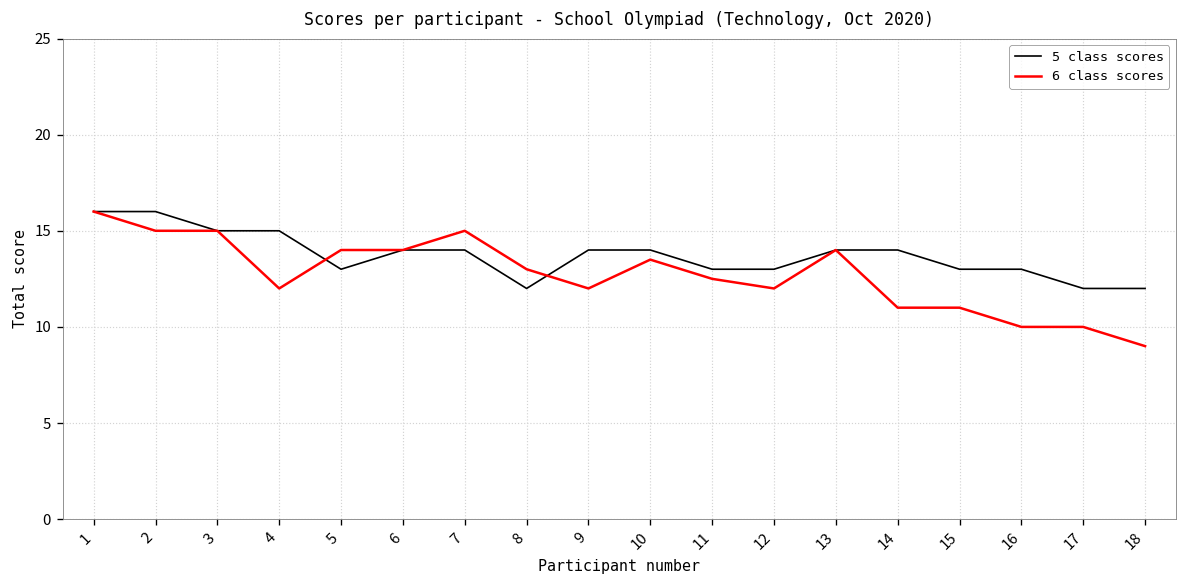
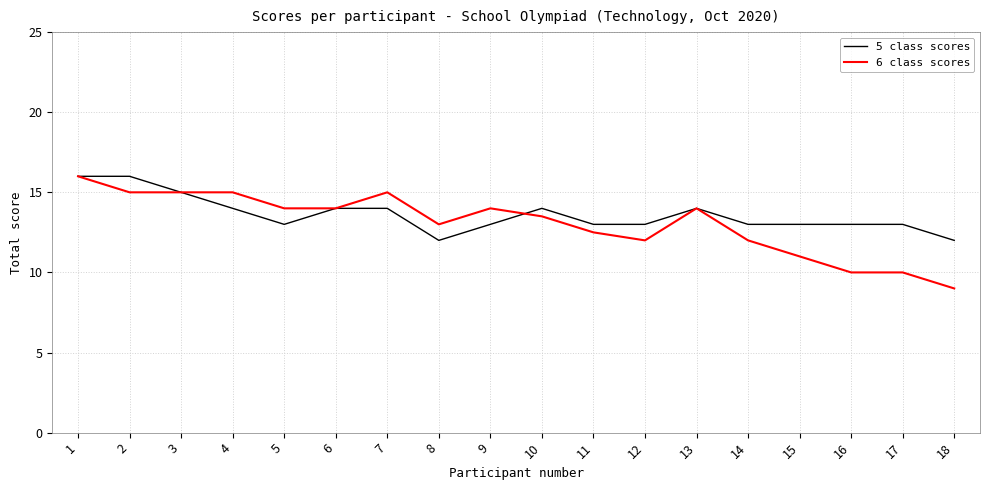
5 class scores, 4: 15 -> 14
6 class scores, 4: 12 -> 15
5 class scores, 9: 14 -> 13
6 class scores, 9: 12 -> 14
5 class scores, 14: 14 -> 13
6 class scores, 14: 11 -> 12
5 class scores, 17: 12 -> 13
